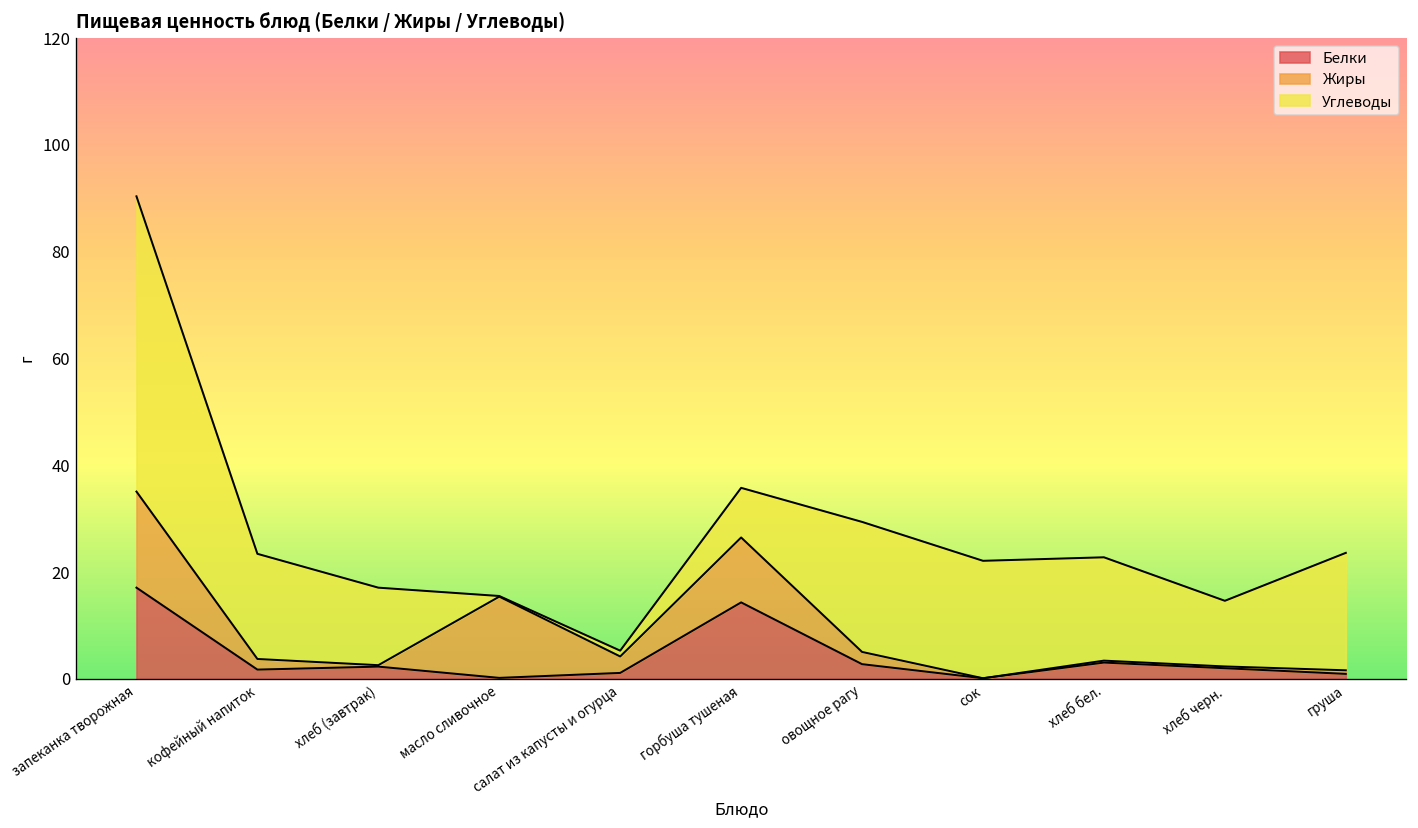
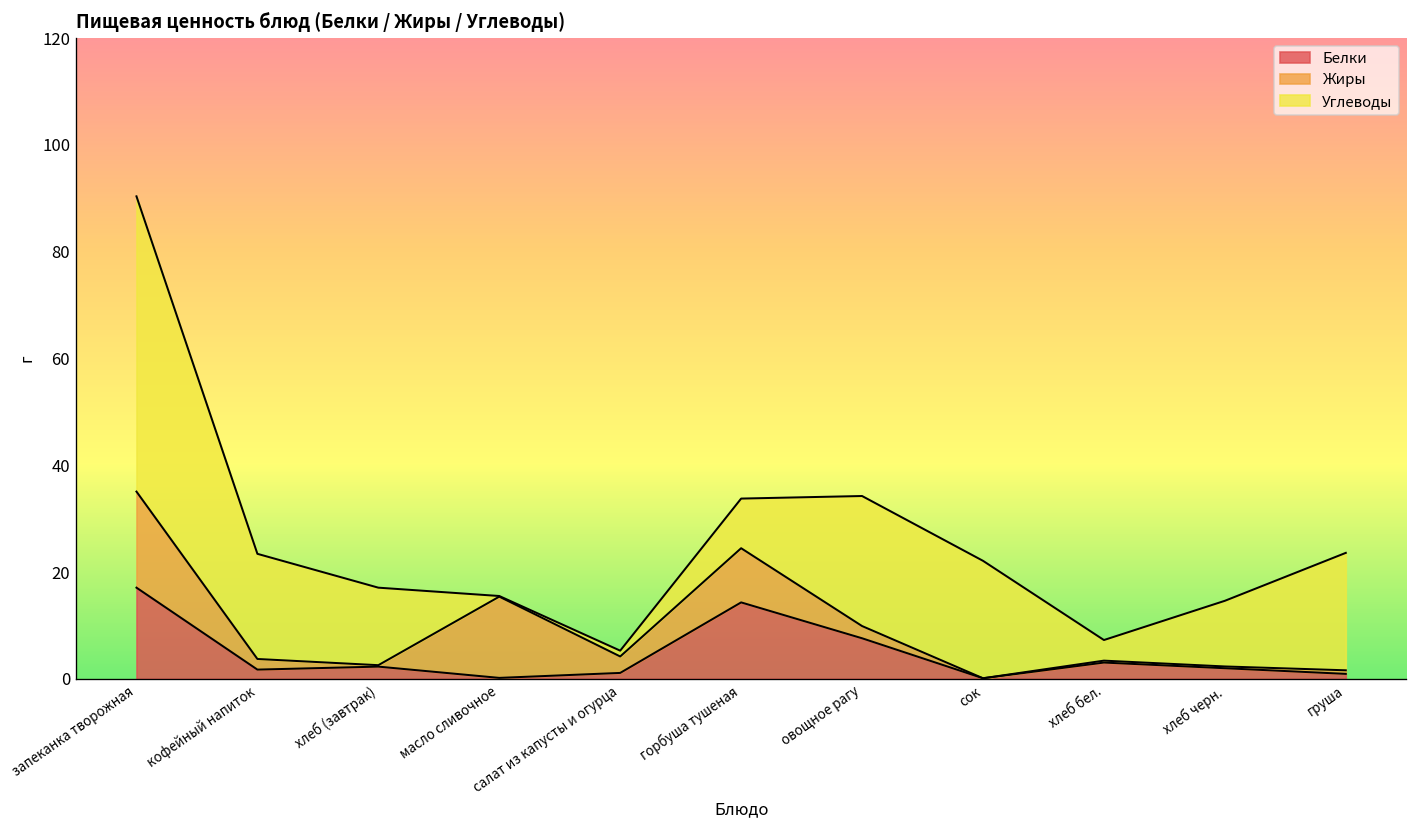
Жиры, горбуша тушеная: 12 -> 10
Белки, овощное рагу: 3 -> 8
Углеводы, хлеб бел.: 19 -> 4
